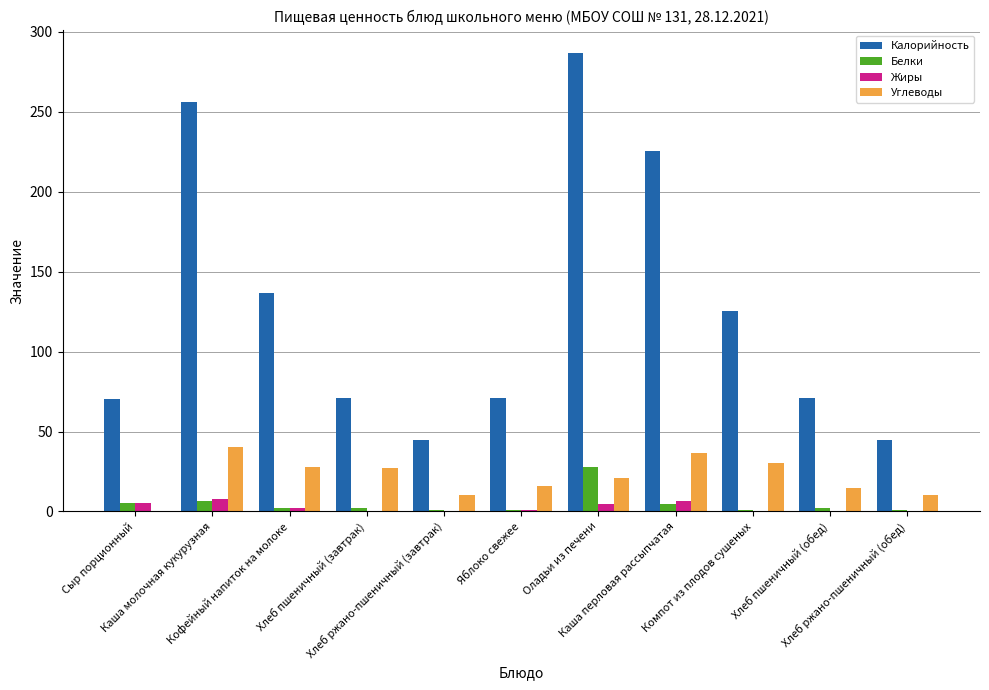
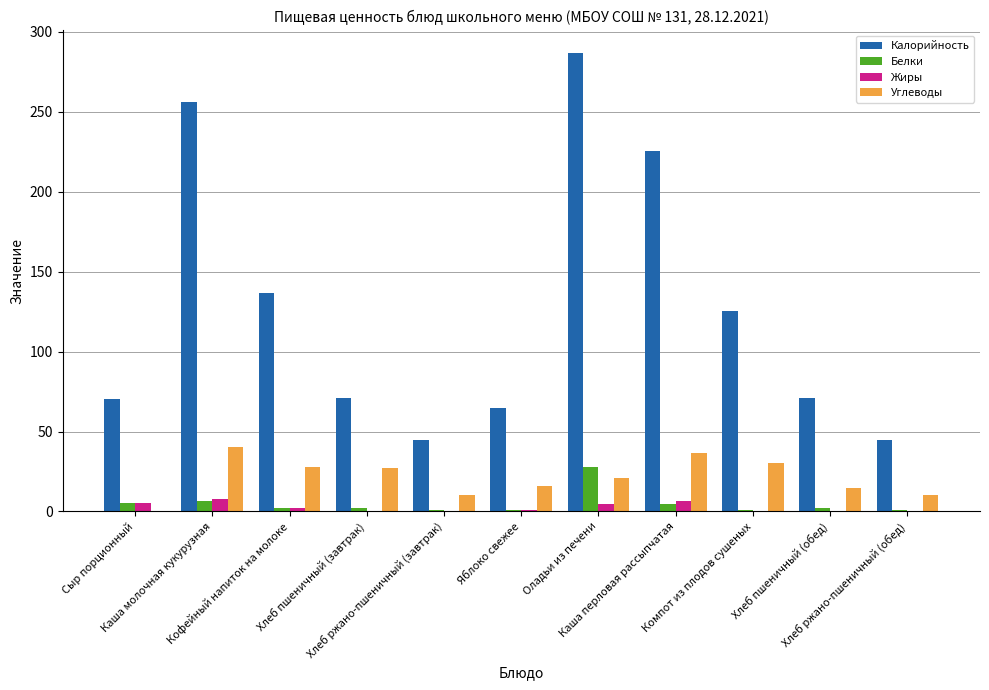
Калорийность, Яблоко свежее: 71 -> 65
